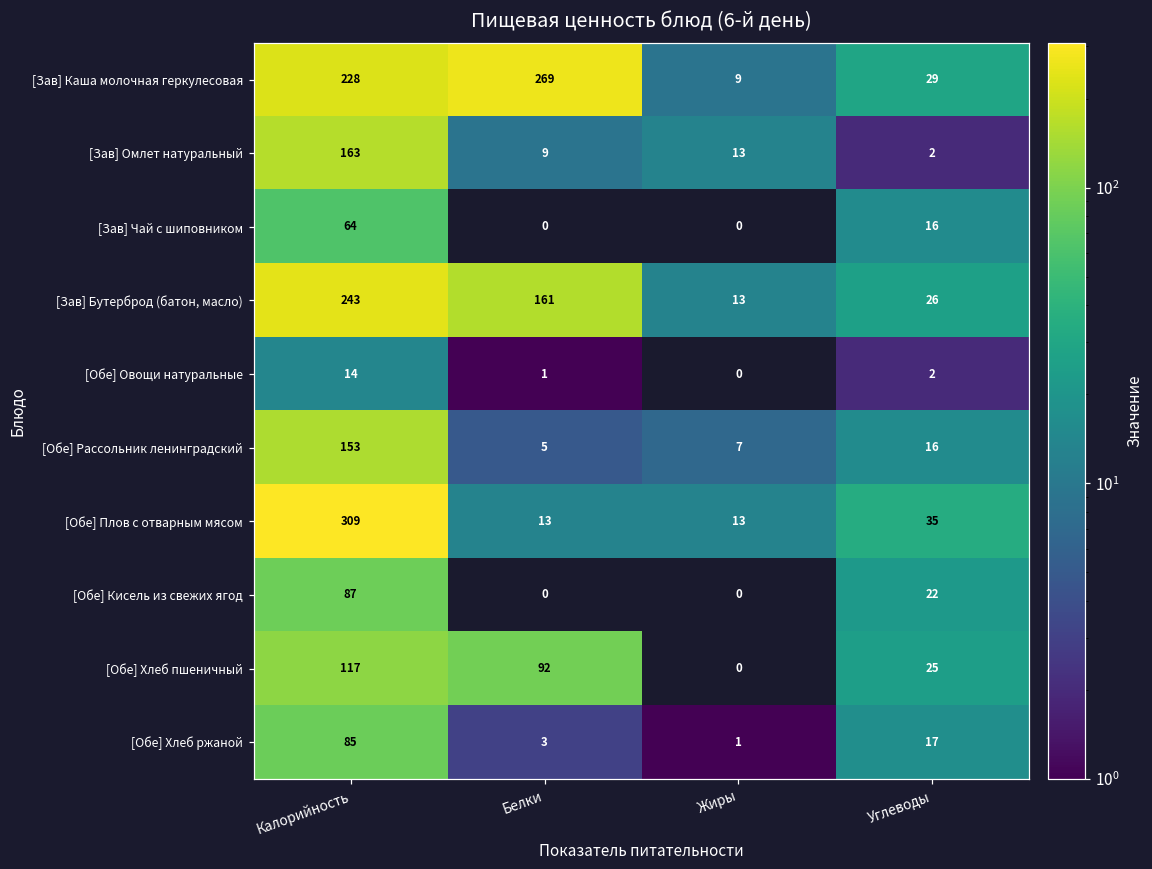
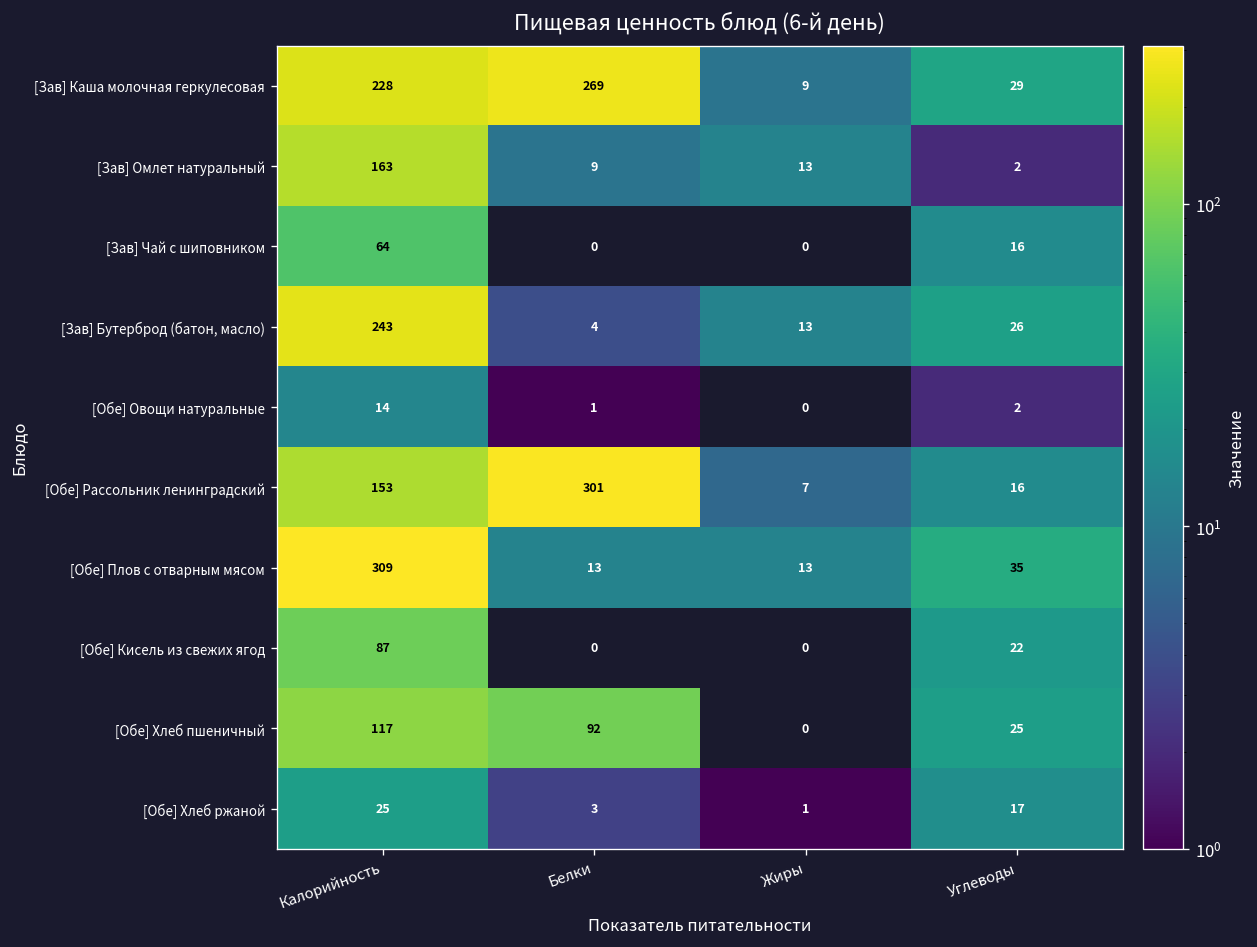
[Зав] Бутерброд (батон, масло), Белки: 161 -> 4
[Обе] Рассольник ленинградский, Белки: 5 -> 301
[Обе] Хлеб ржаной, Калорийность: 85 -> 25
